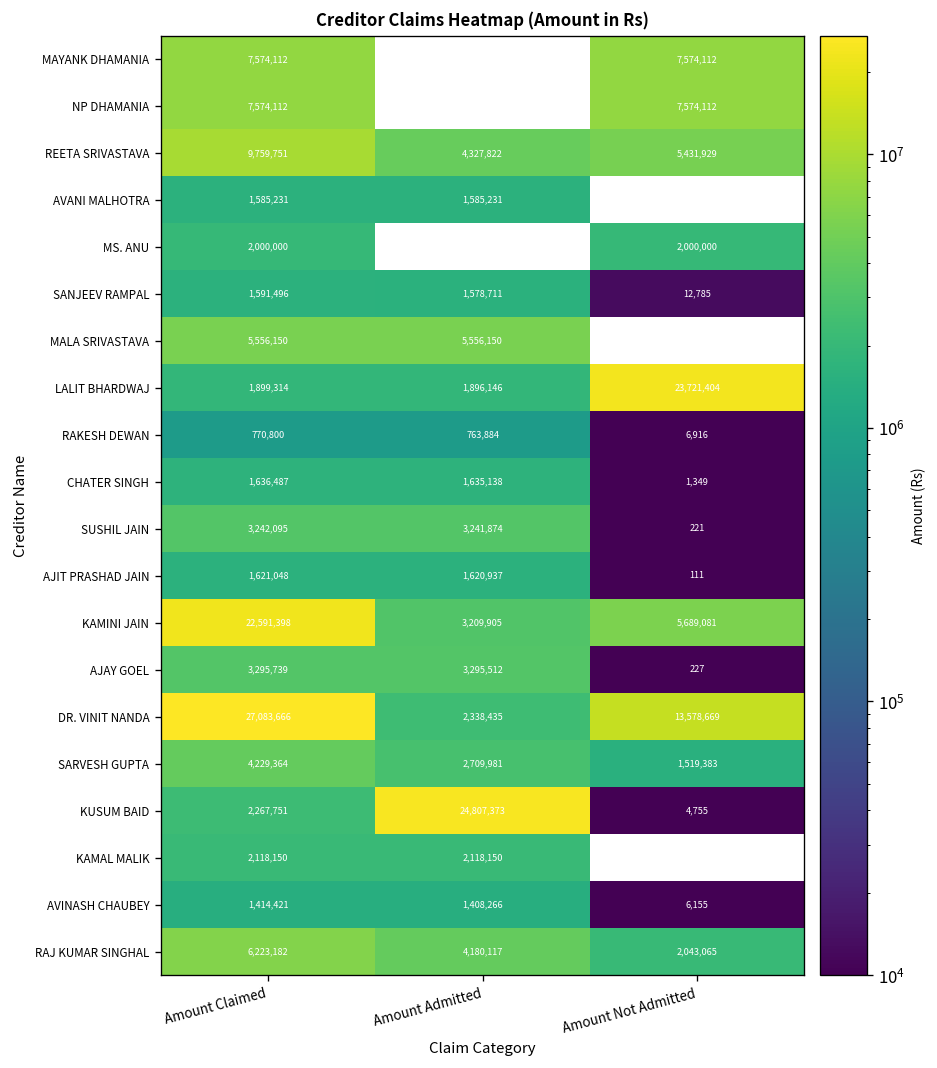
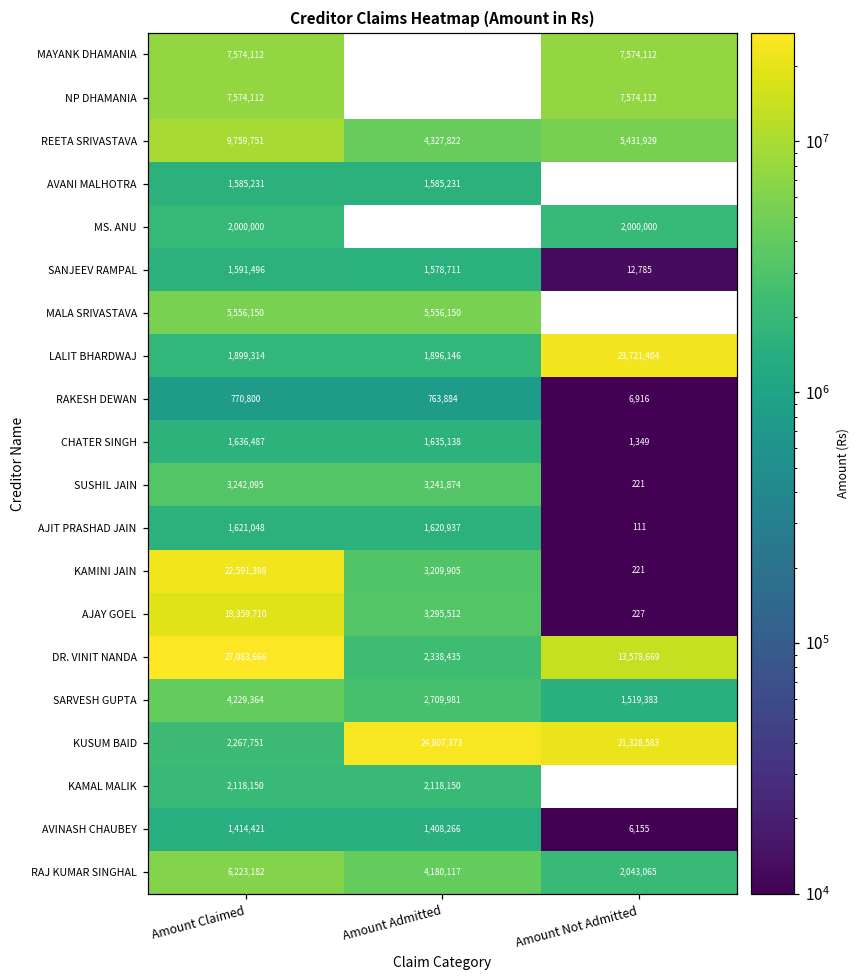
KAMINI JAIN, Amount Not Admitted: 5,689,081 -> 221
AJAY GOEL, Amount Claimed: 3,295,739 -> 18,359,710
KUSUM BAID, Amount Not Admitted: 4,755 -> 21,328,583
